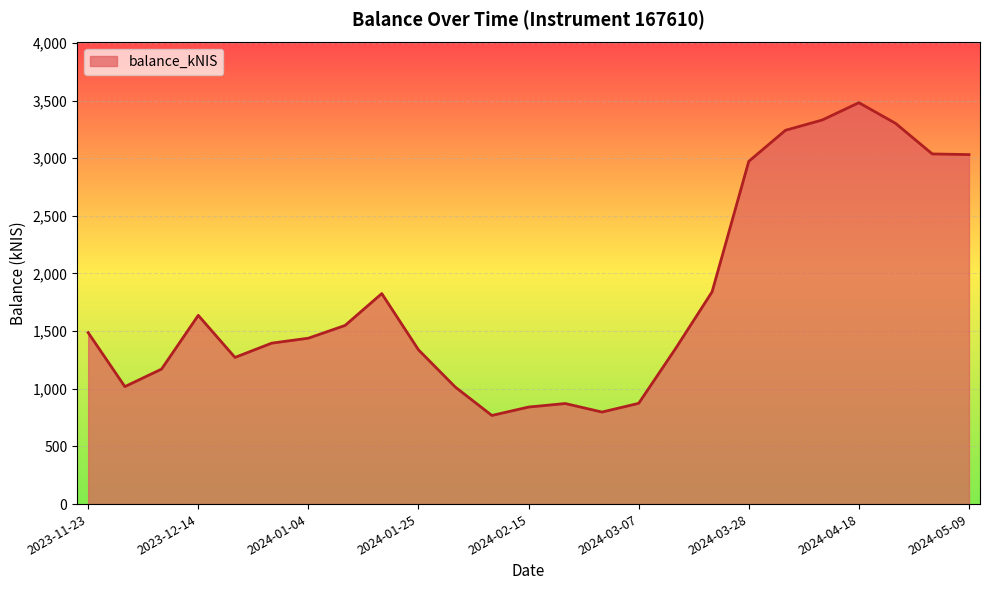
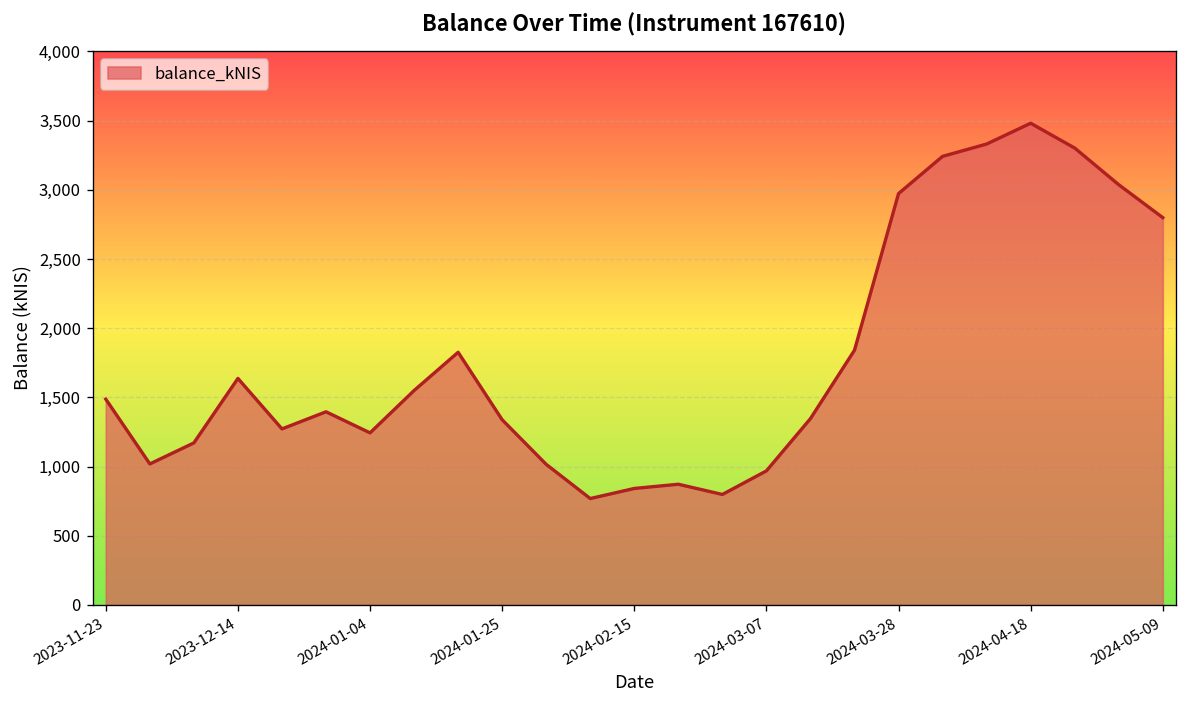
2024-01-04: 1,440 -> 1,240
2024-03-07: 870 -> 970
2024-05-09: 3,030 -> 2,800
